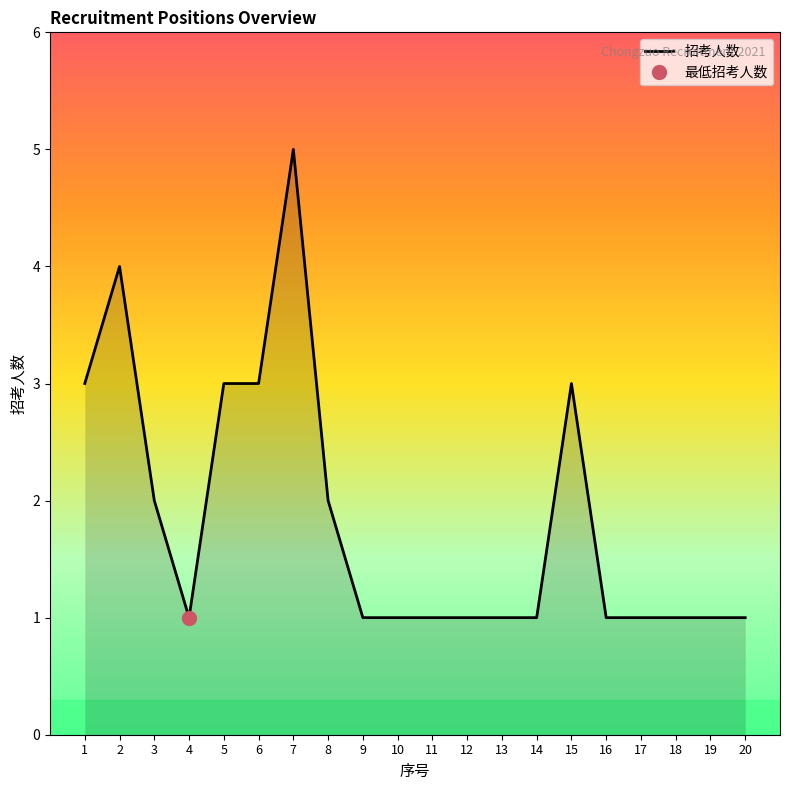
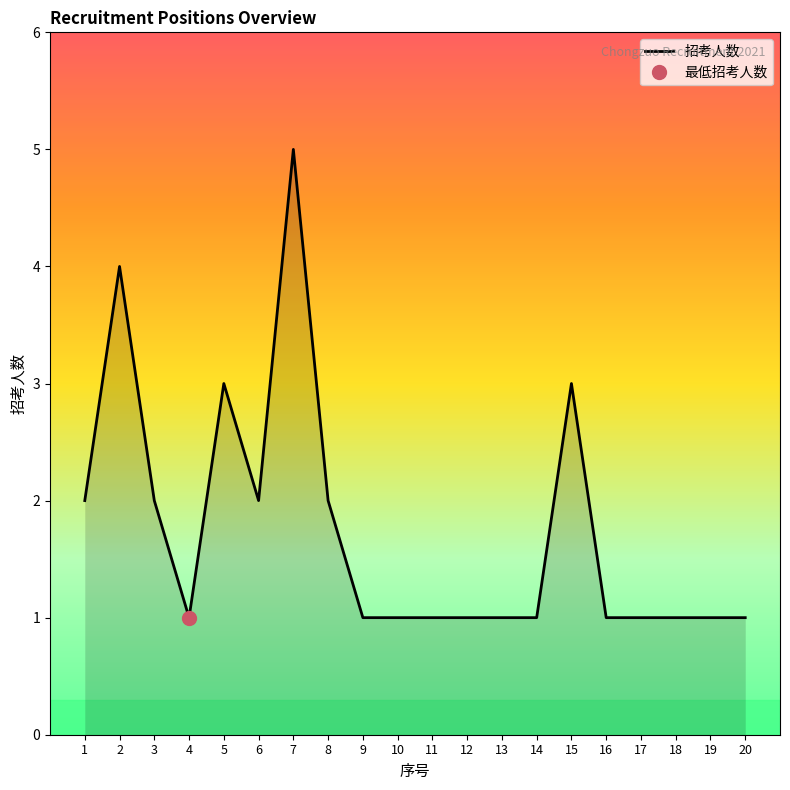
招考人数, 1: 3 -> 2
招考人数, 6: 3 -> 2
